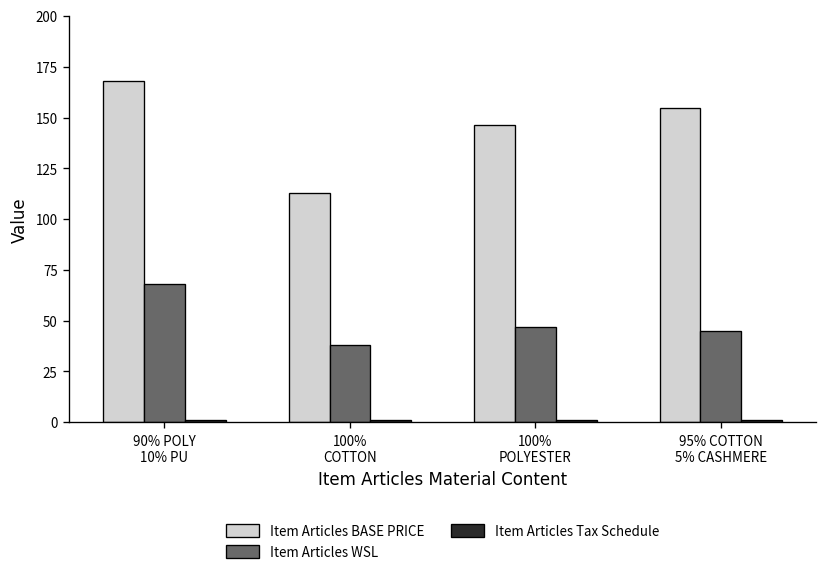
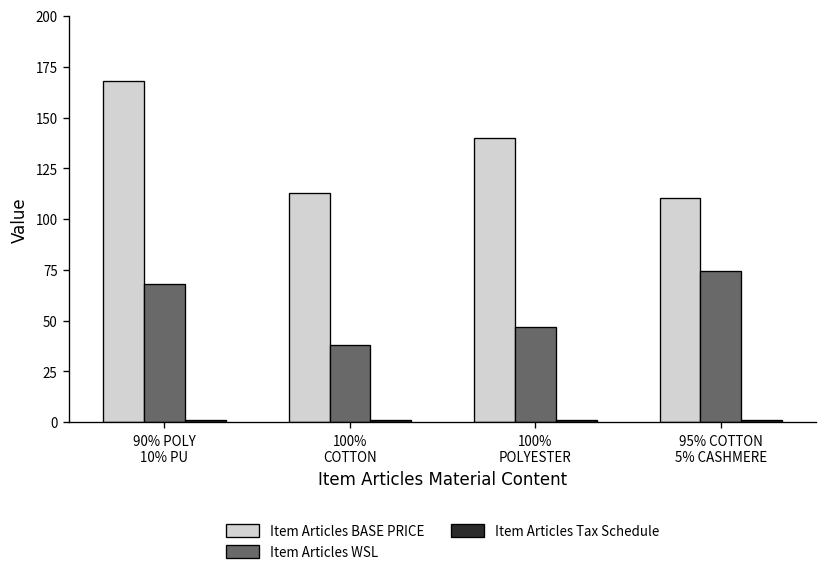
Item Articles BASE PRICE, 100% POLYESTER: 147 -> 140
Item Articles BASE PRICE, 95% COTTON 5% CASHMERE: 155 -> 111
Item Articles WSL, 95% COTTON 5% CASHMERE: 45 -> 75
